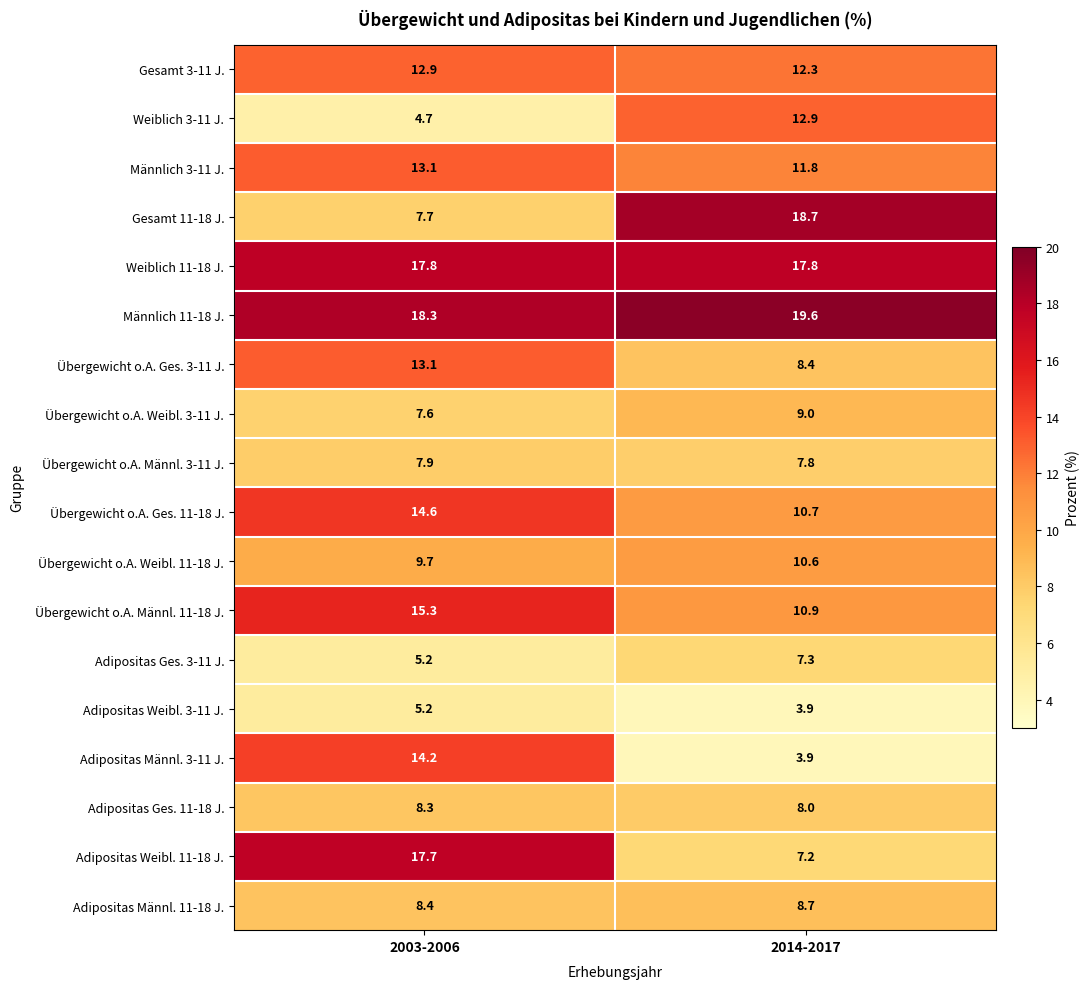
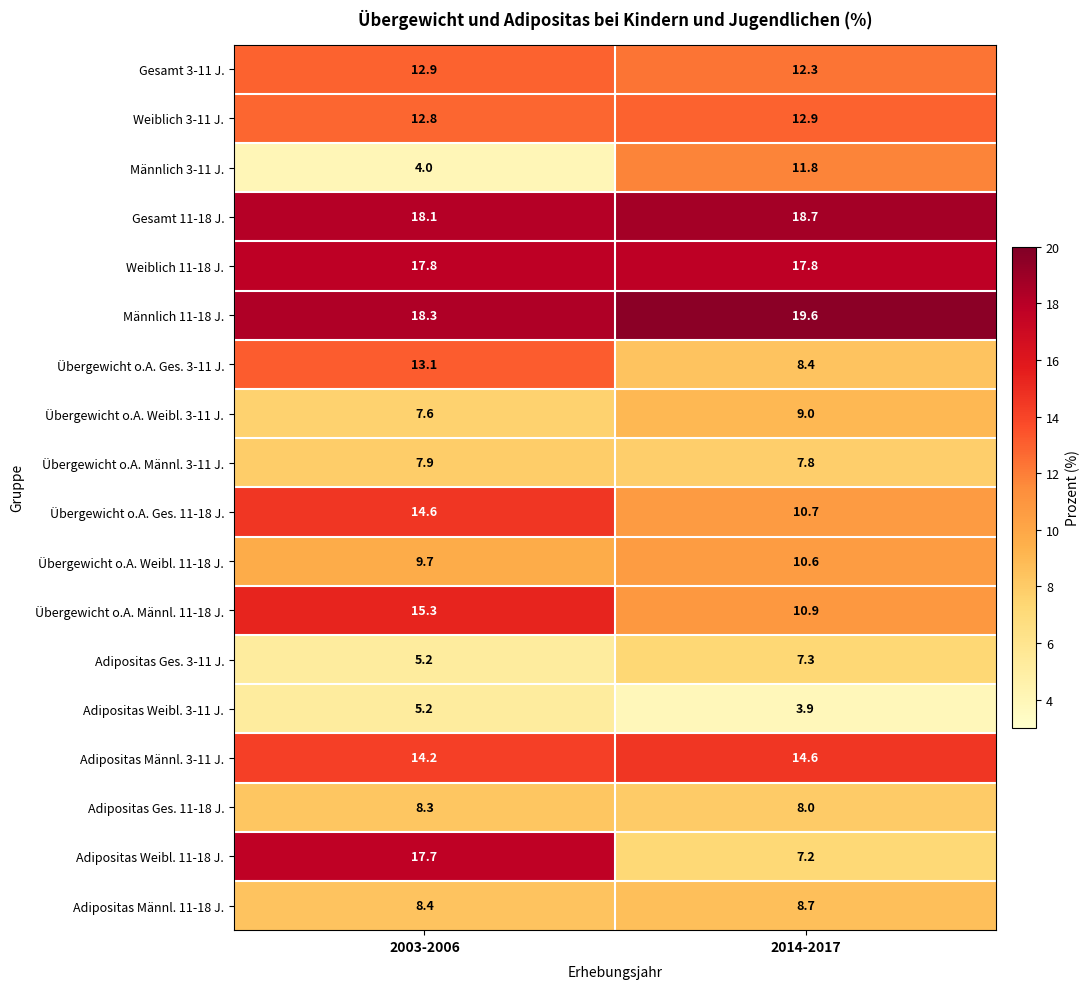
Weiblich 3-11 J., 2003-2006: 4.7 -> 12.8
Männlich 3-11 J., 2003-2006: 13.1 -> 4.0
Gesamt 11-18 J., 2003-2006: 7.7 -> 18.1
Adipositas Männl. 3-11 J., 2014-2017: 3.9 -> 14.6
